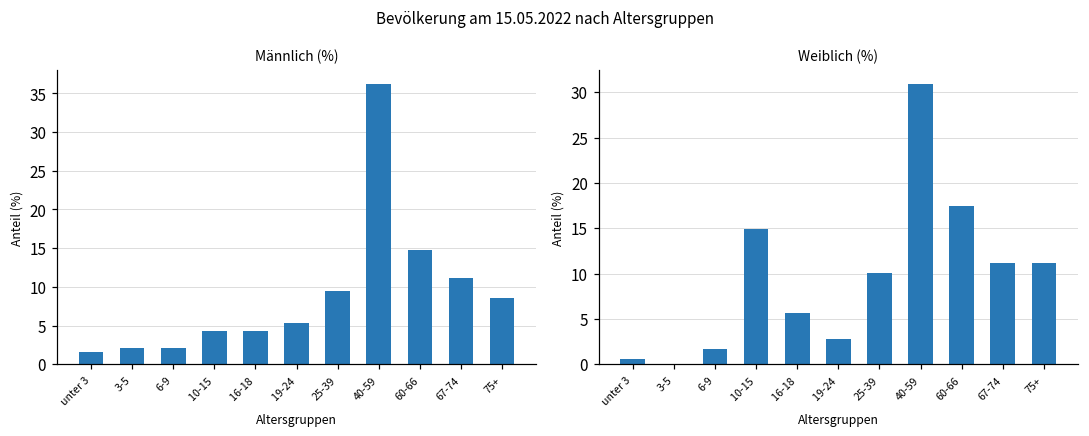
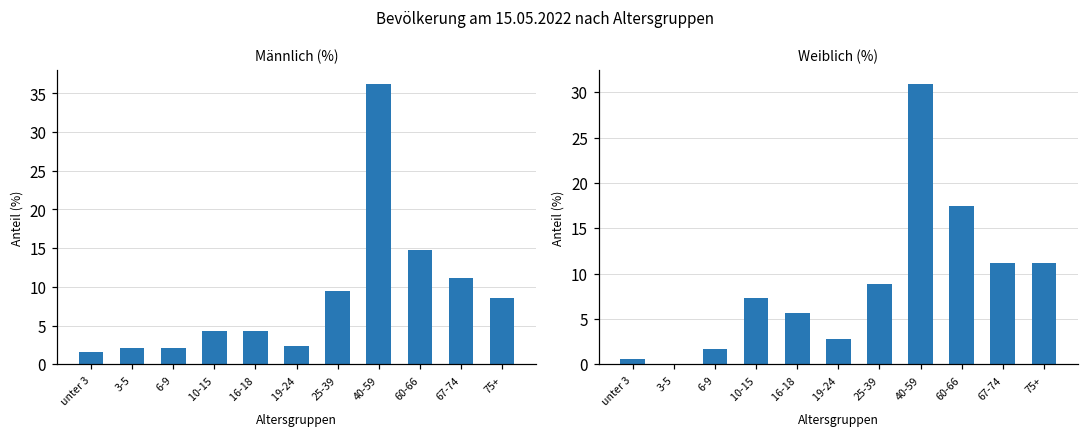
Männlich (%), 19-24: 5 -> 2
Weiblich (%), 10-15: 15 -> 7
Weiblich (%), 25-39: 10 -> 9
